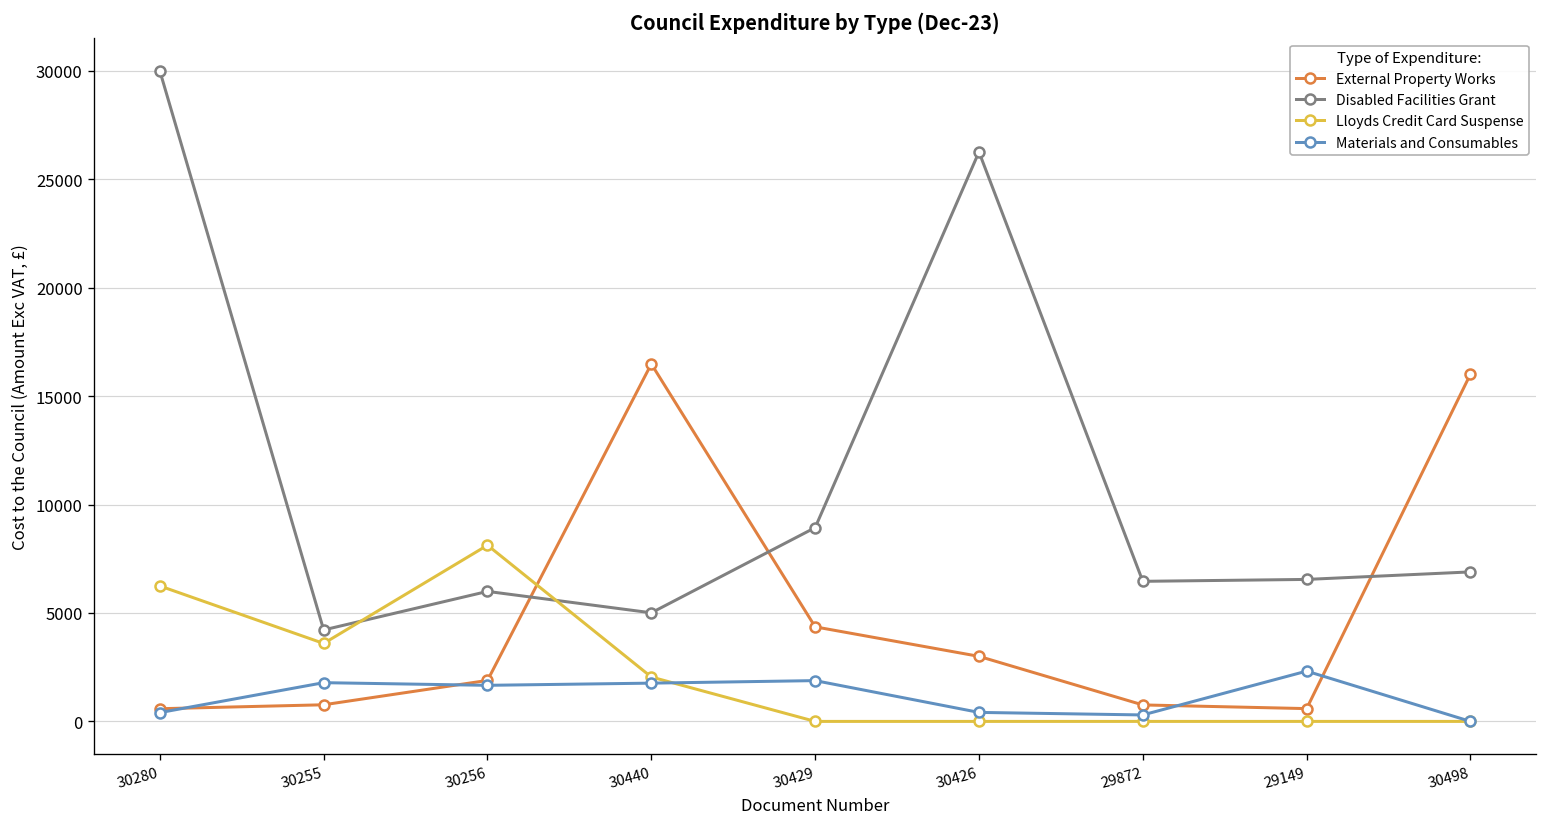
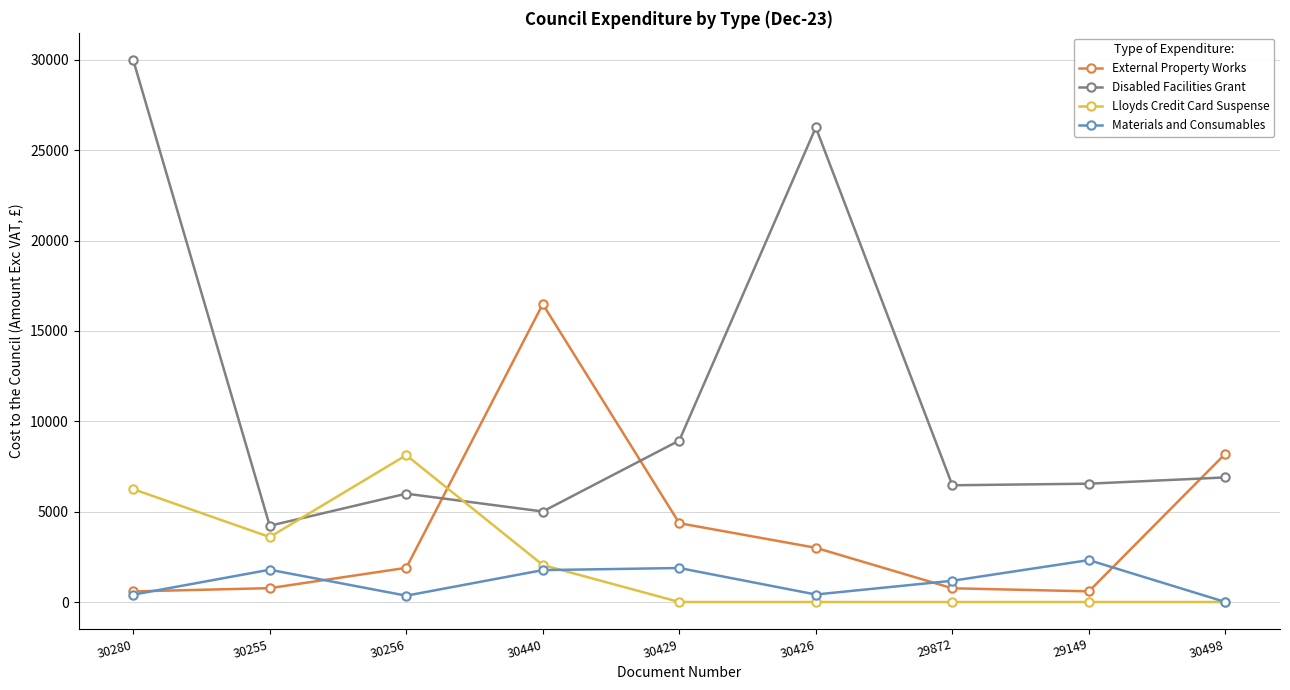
Materials and Consumables, 30256: 1700 -> 400
Materials and Consumables, 29872: 300 -> 1200
External Property Works, 30498: 16000 -> 8200
